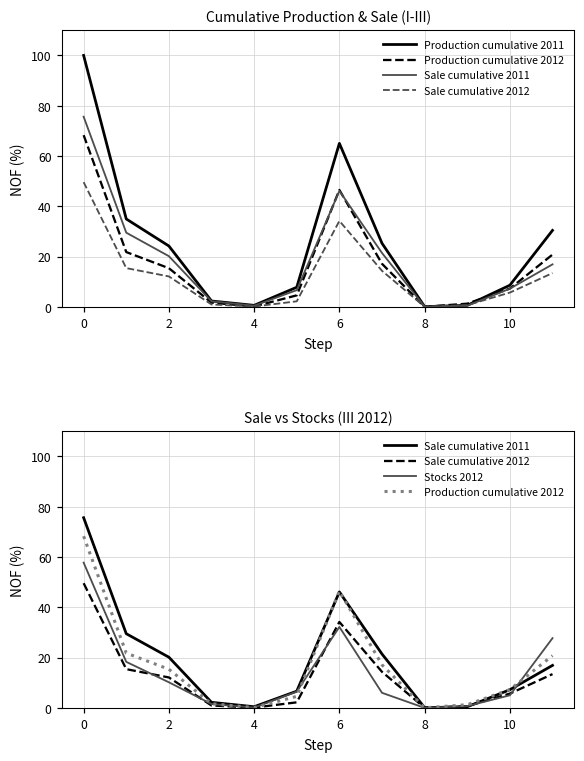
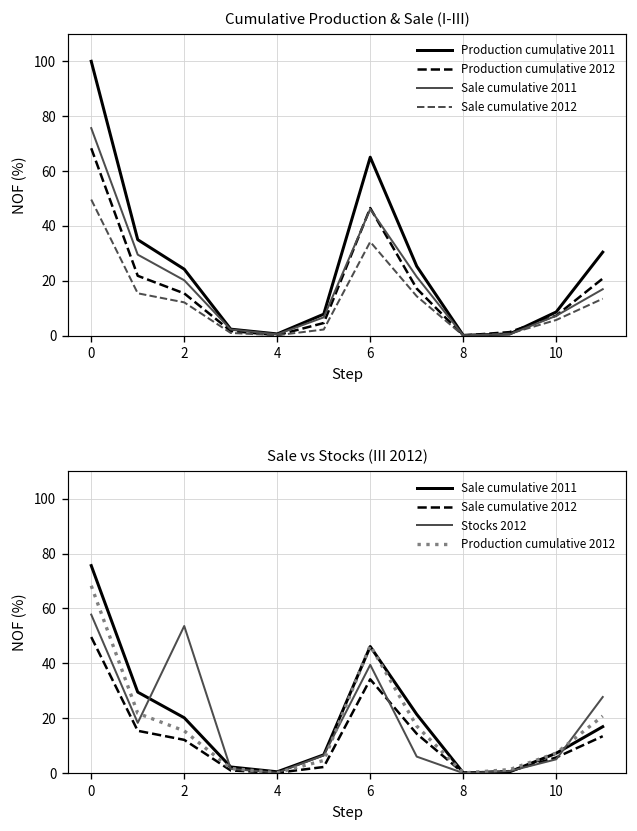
Sale vs Stocks (III 2012), Stocks 2012, 2: 10 -> 54
Sale vs Stocks (III 2012), Stocks 2012, 6: 32 -> 39
